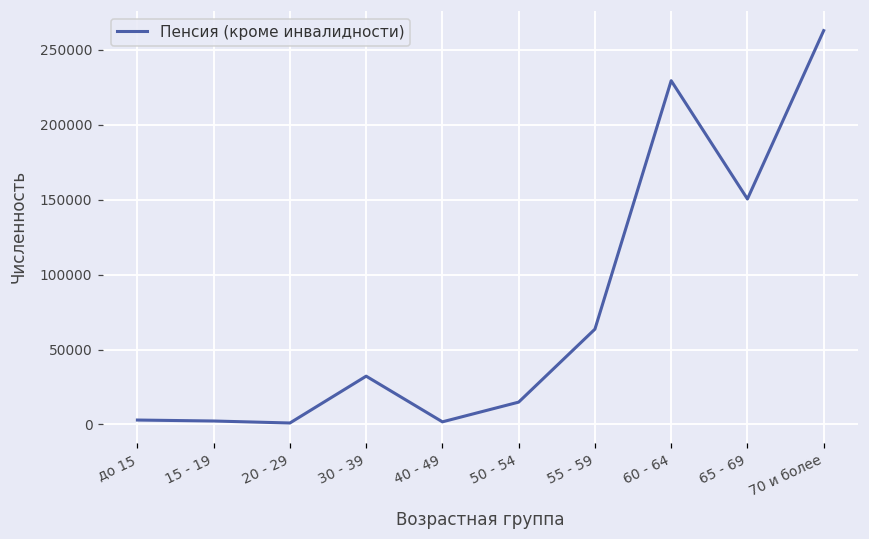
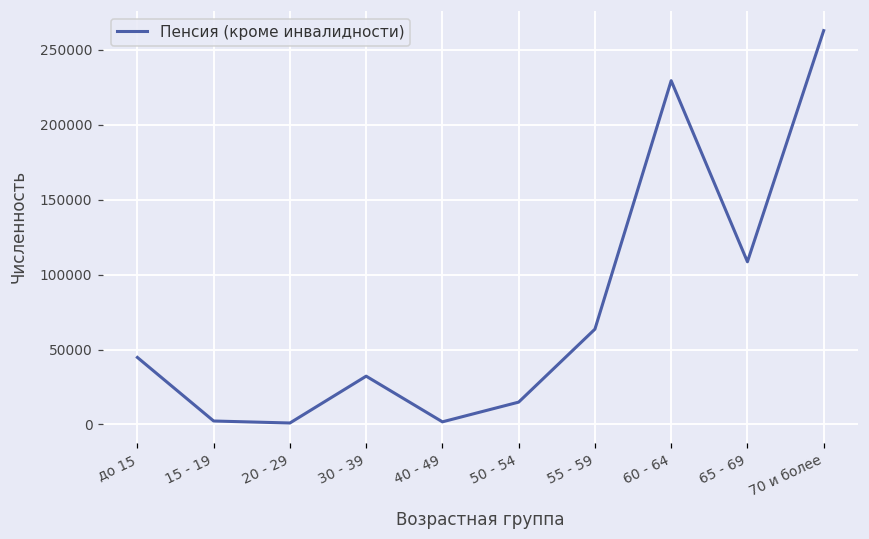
до 15: 3000 -> 45000
65 - 69: 151000 -> 109000
